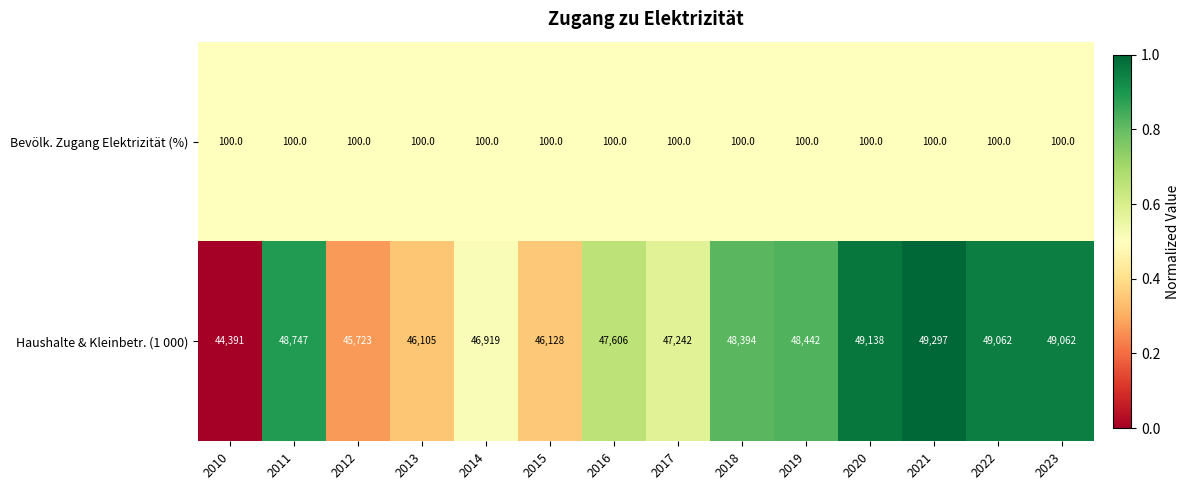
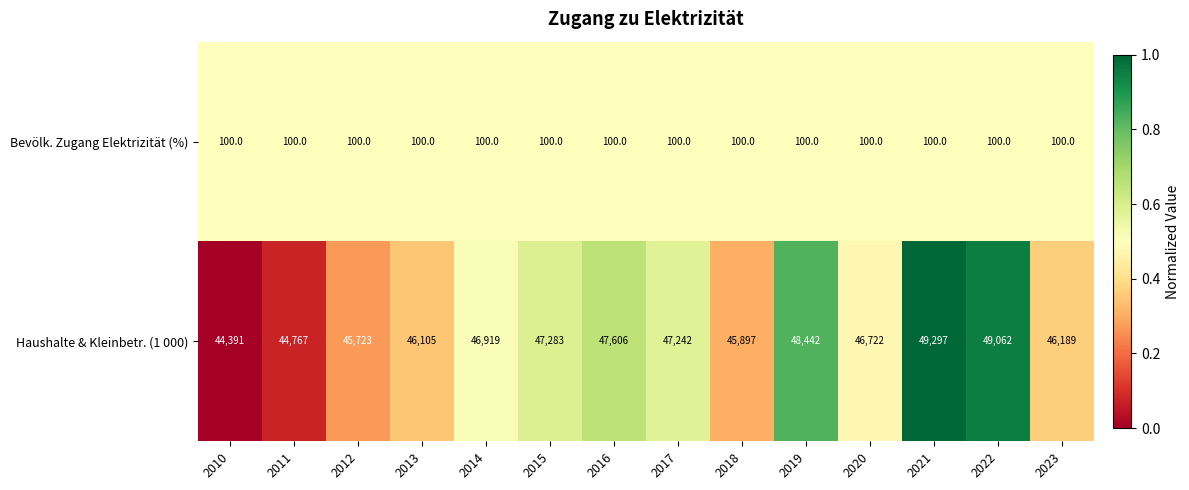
Haushalte & Kleinbetr. (1 000), 2011: 48,747 -> 44,767
Haushalte & Kleinbetr. (1 000), 2015: 46,128 -> 47,283
Haushalte & Kleinbetr. (1 000), 2018: 48,394 -> 45,897
Haushalte & Kleinbetr. (1 000), 2020: 49,138 -> 46,722
Haushalte & Kleinbetr. (1 000), 2023: 49,062 -> 46,189
